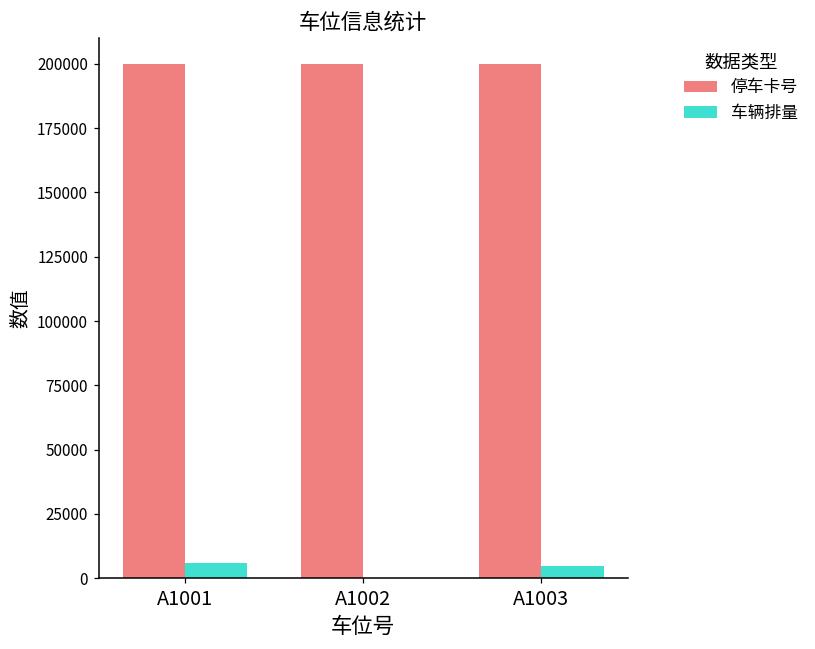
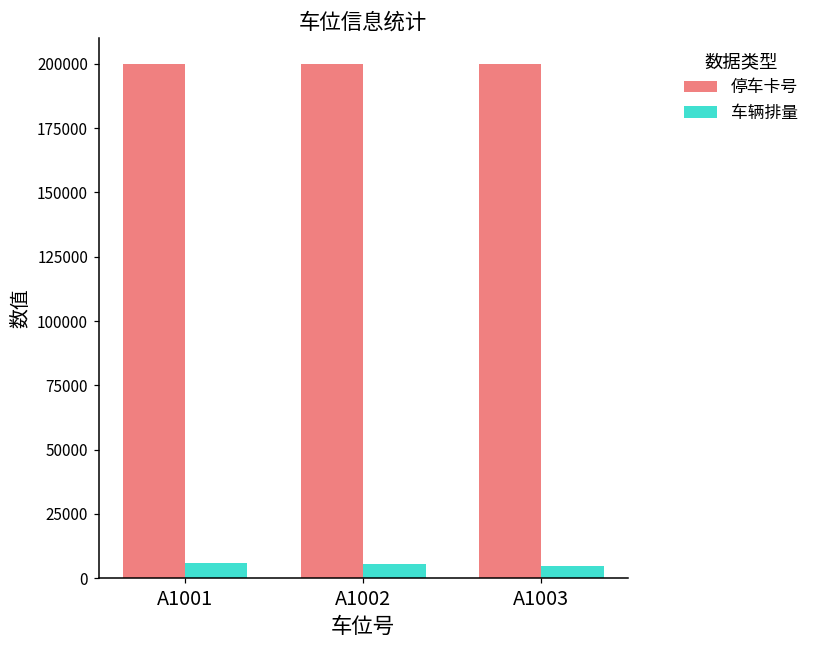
车辆排量, A1002: 0 -> 5000
